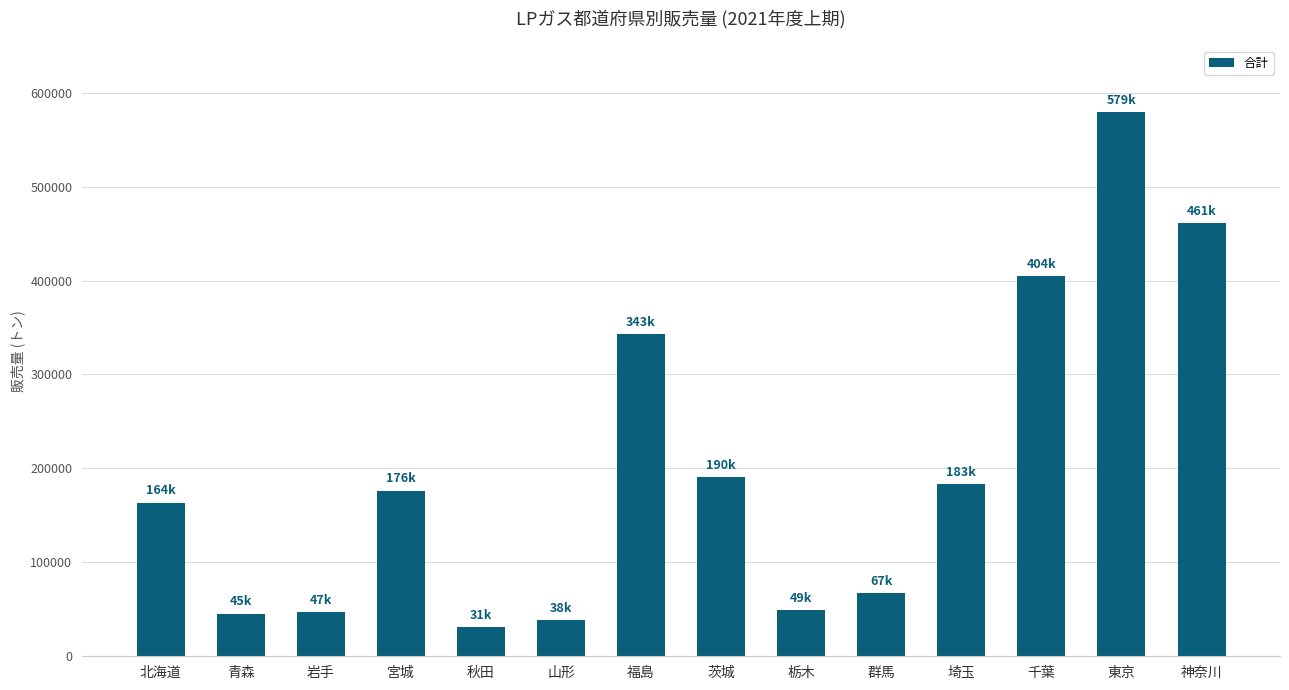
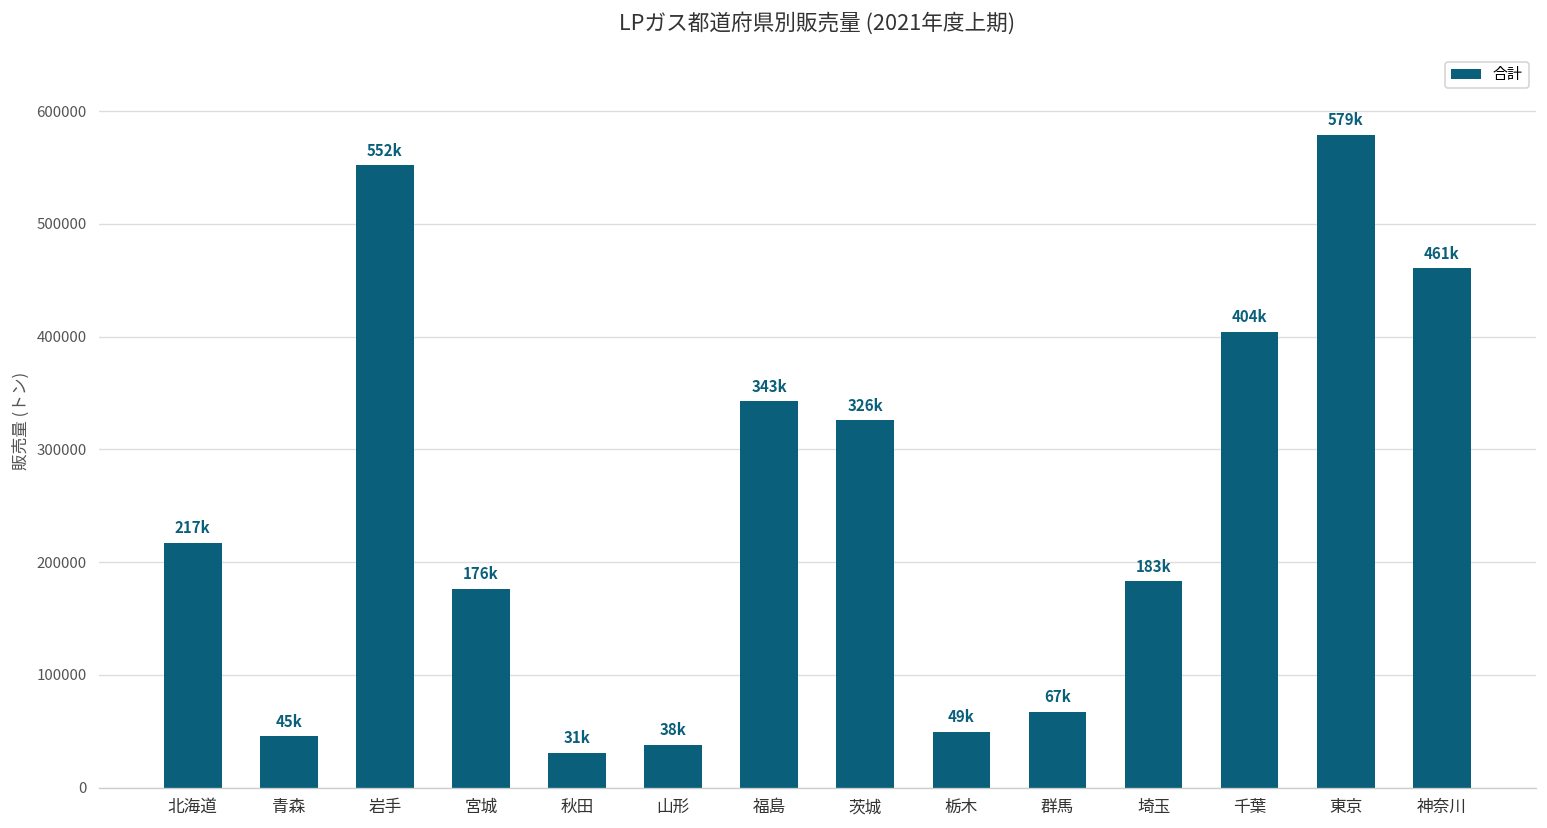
北海道: 164k -> 217k
岩手: 47k -> 552k
茨城: 190k -> 326k
